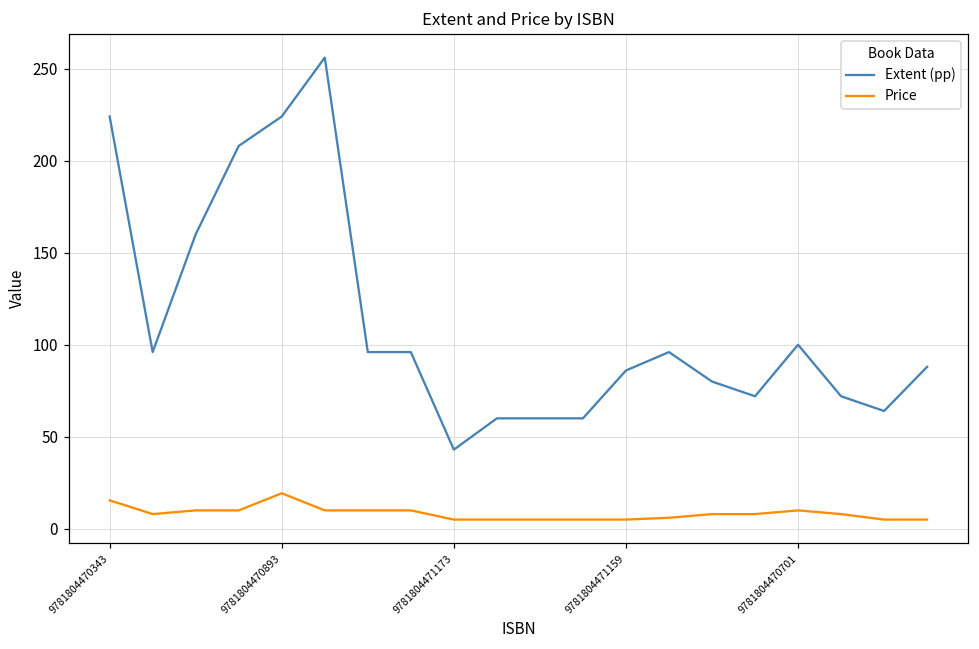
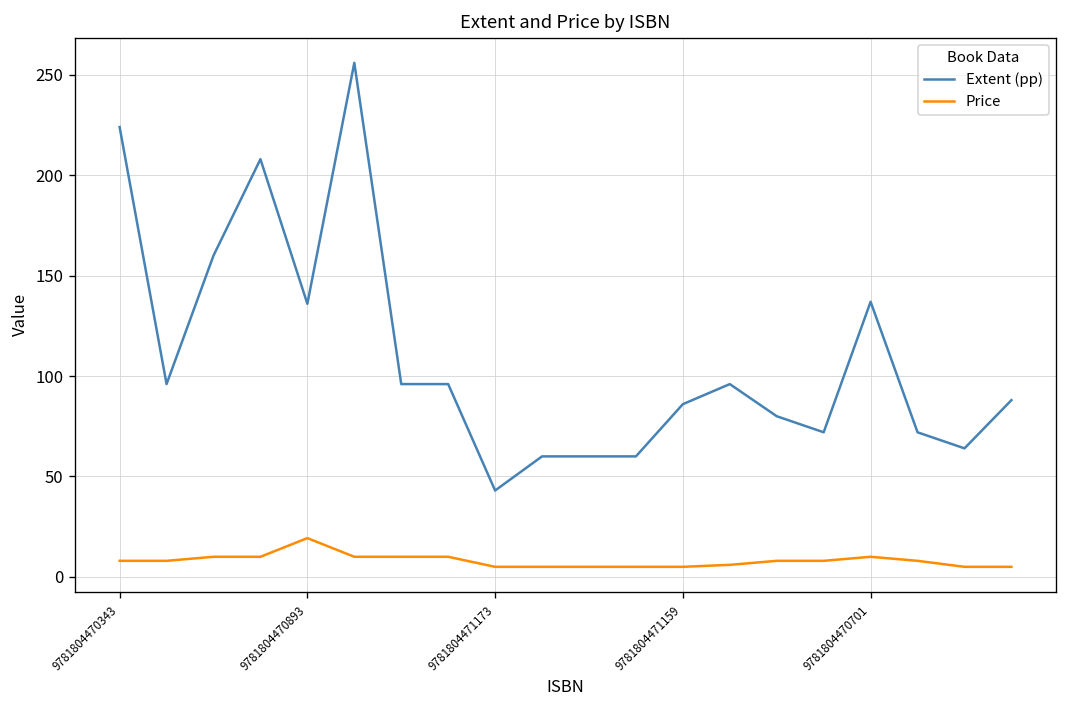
Price, 9781804470343: 15 -> 8
Extent (pp), 9781804470893: 224 -> 136
Extent (pp), 9781804470701: 100 -> 137
